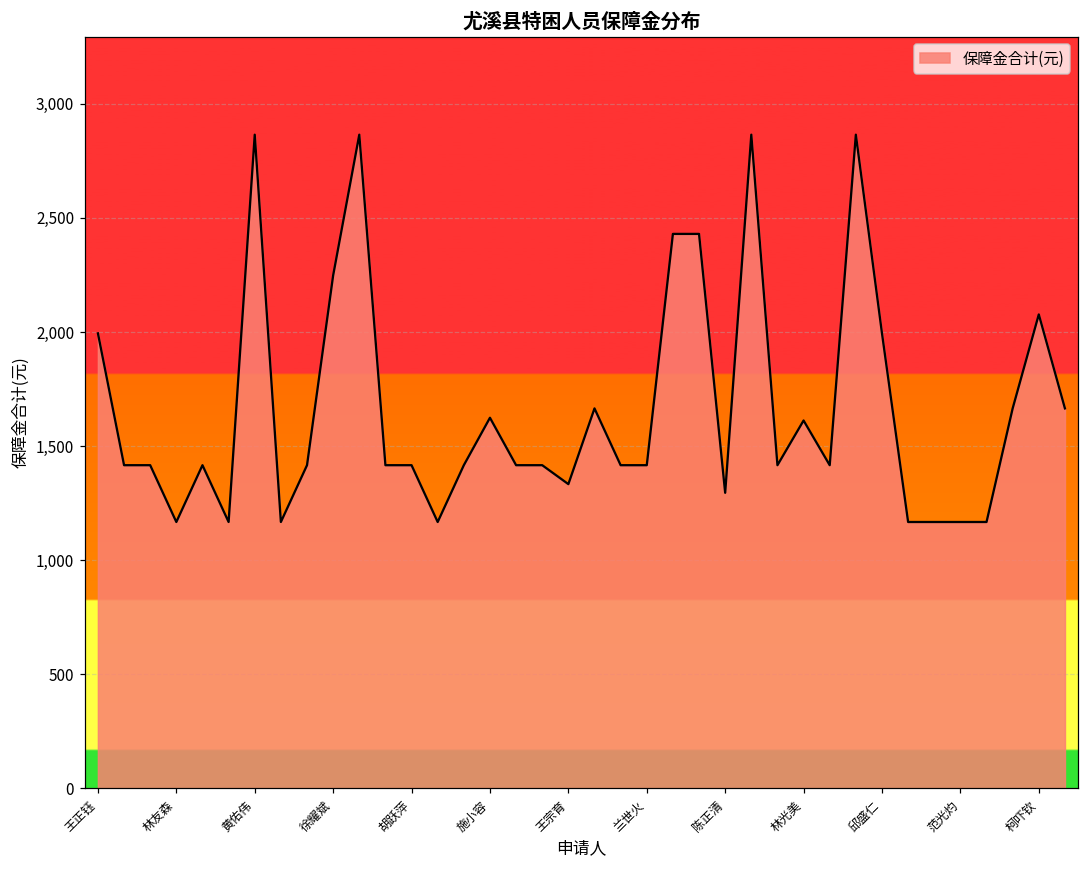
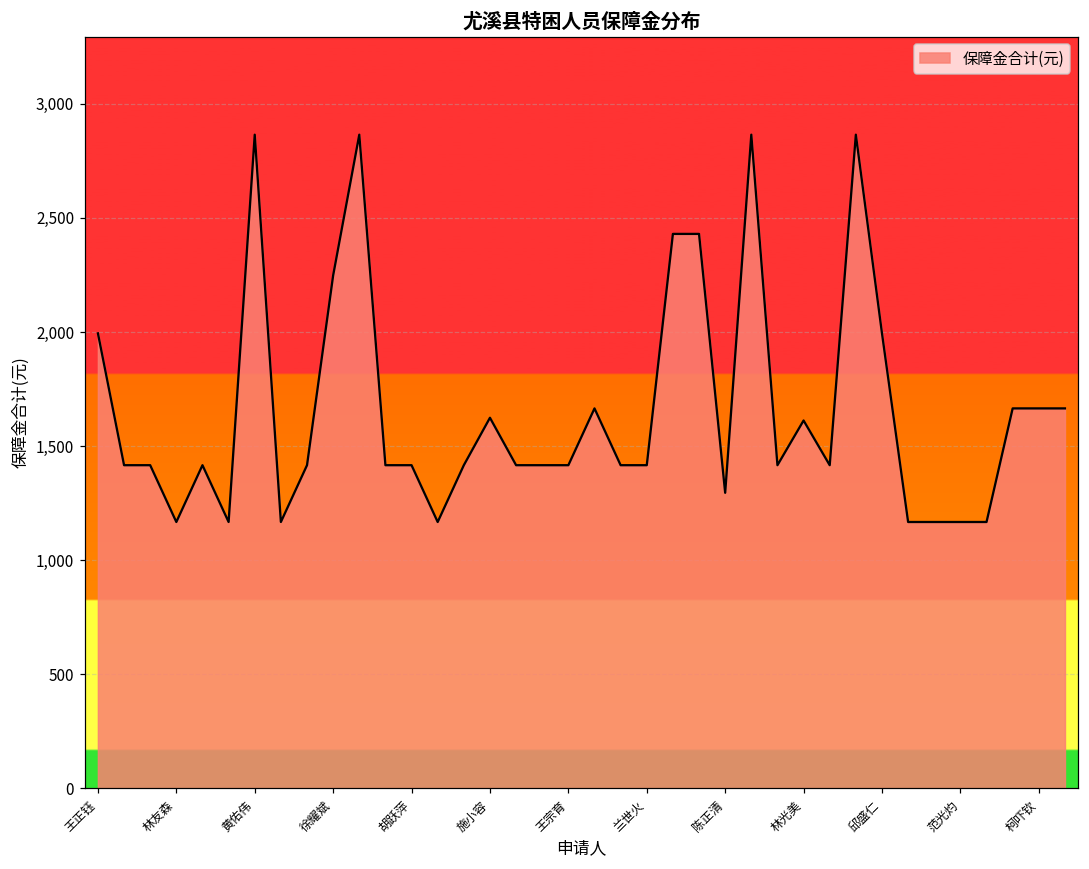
王宗育: 1,330 -> 1,420
柯吓钦: 2,080 -> 1,670
